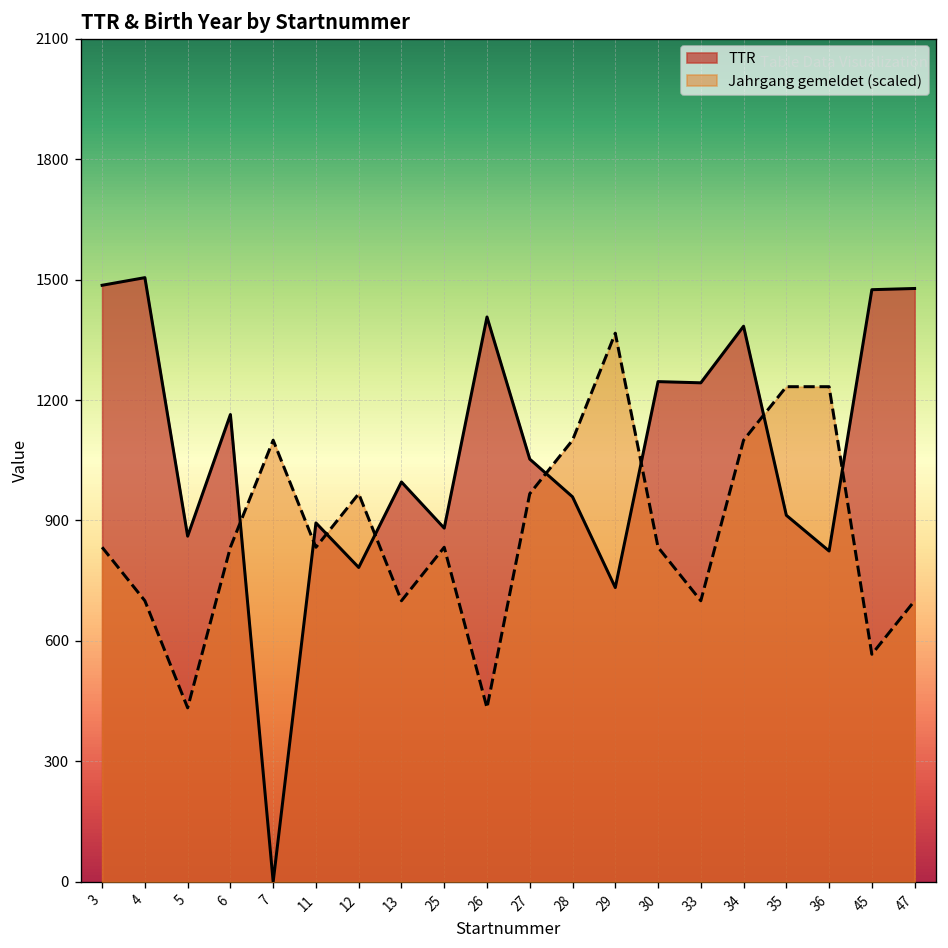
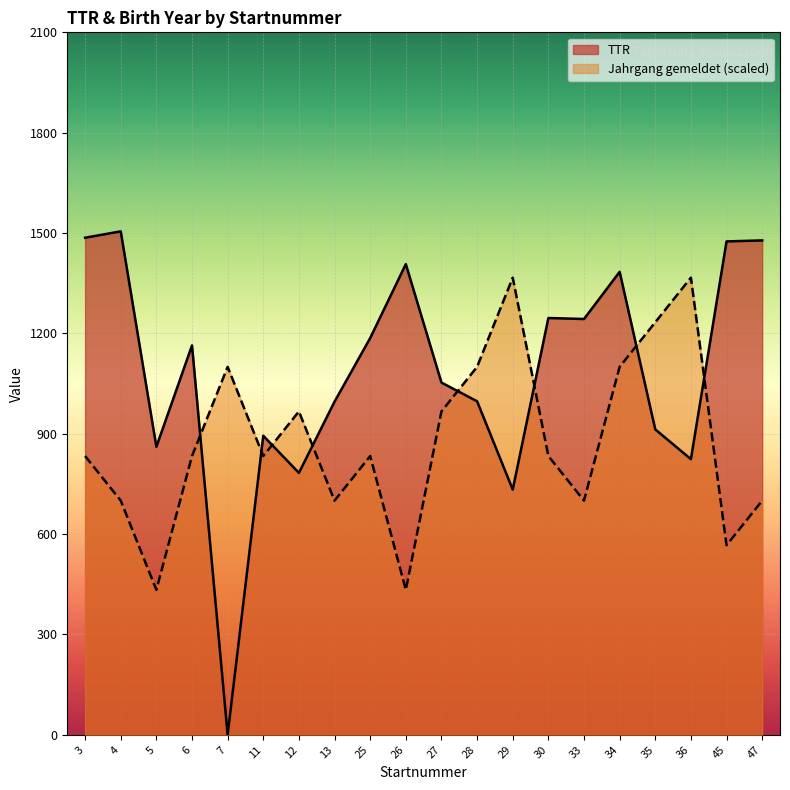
TTR, 25: 880 -> 1190
TTR, 28: 960 -> 1000
Jahrgang gemeldet (scaled), 36: 1230 -> 1370
